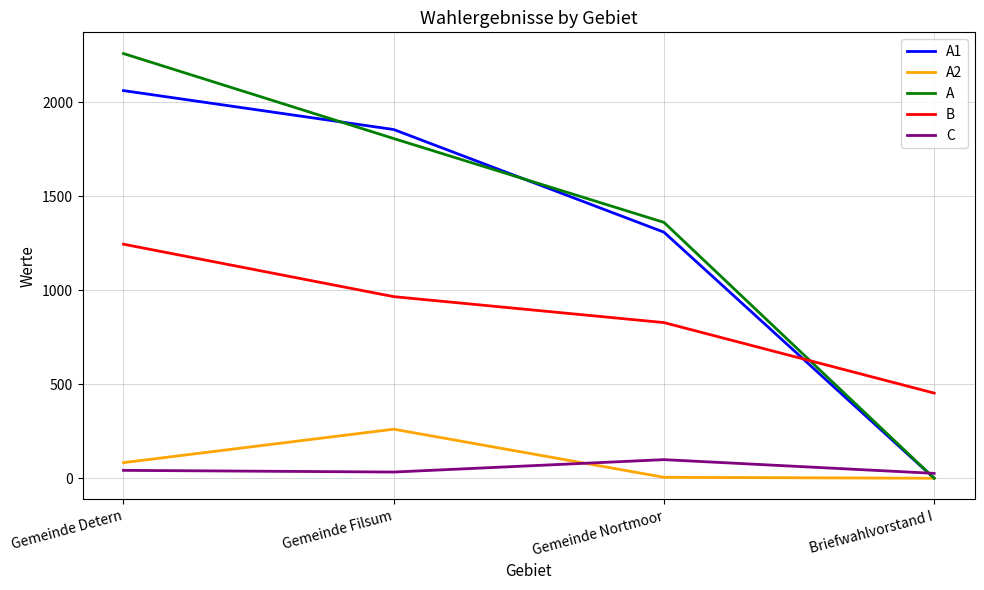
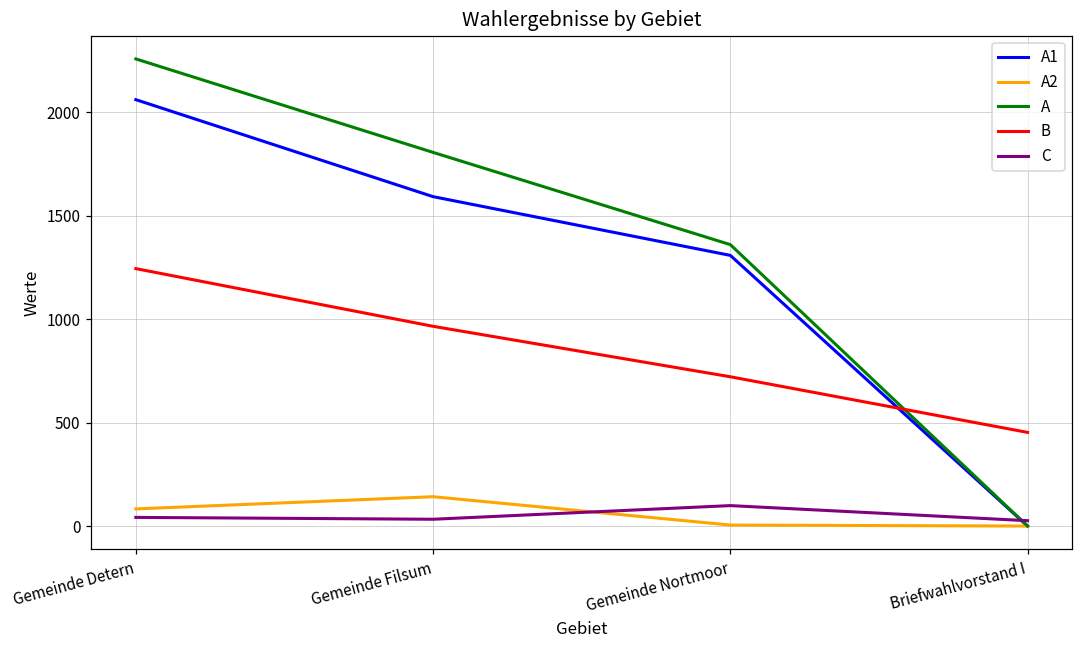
A1, Gemeinde Filsum: 1860 -> 1590
A2, Gemeinde Filsum: 260 -> 140
B, Gemeinde Nortmoor: 830 -> 720
